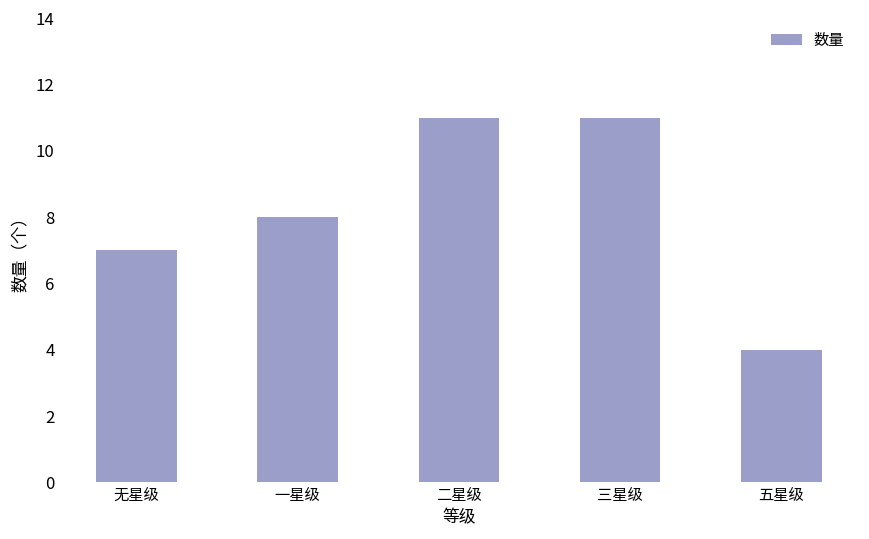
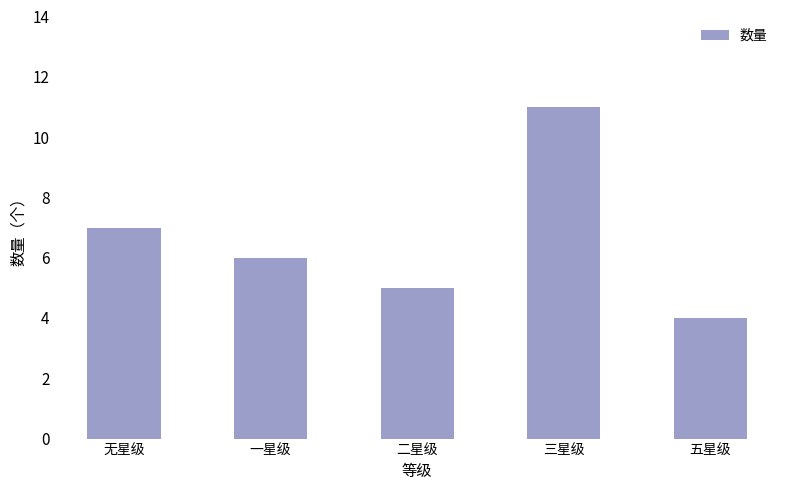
一星级: 8 -> 6
二星级: 11 -> 5
